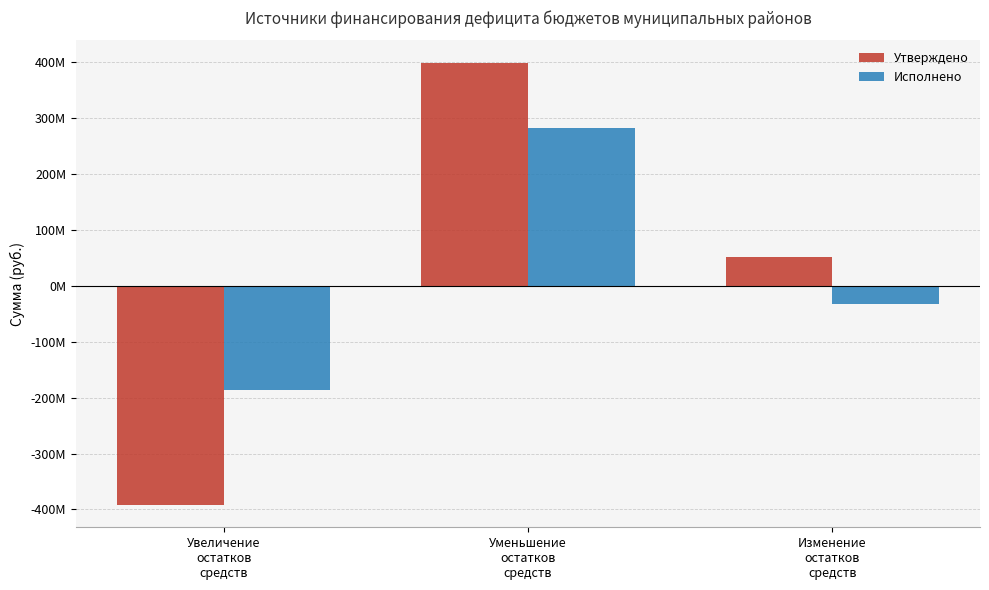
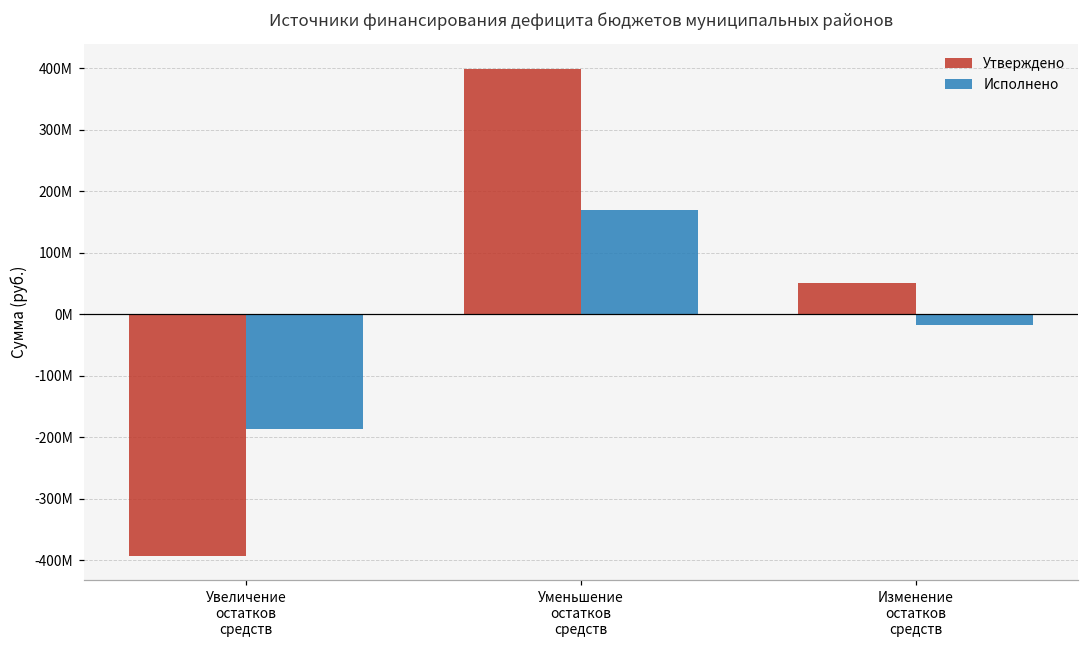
Исполнено, Уменьшение остатков средств: 280000000 -> 170000000
Исполнено, Изменение остатков средств: -30000000 -> -20000000
